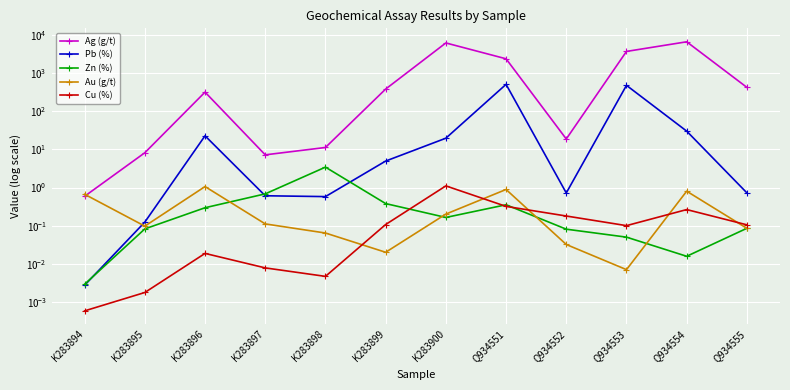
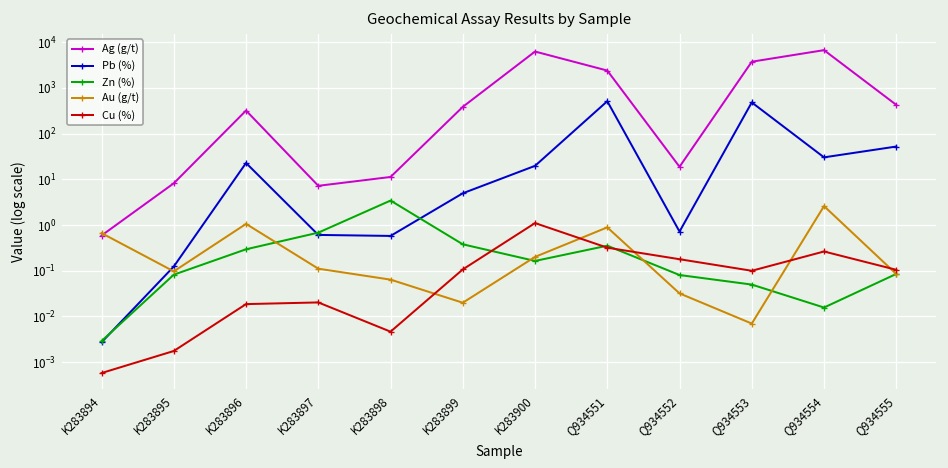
Cu (%), K283897: 0.008 -> 0.02
Au (g/t), Q934554: 0.8 -> 3
Pb (%), Q934555: 0.7 -> 50
